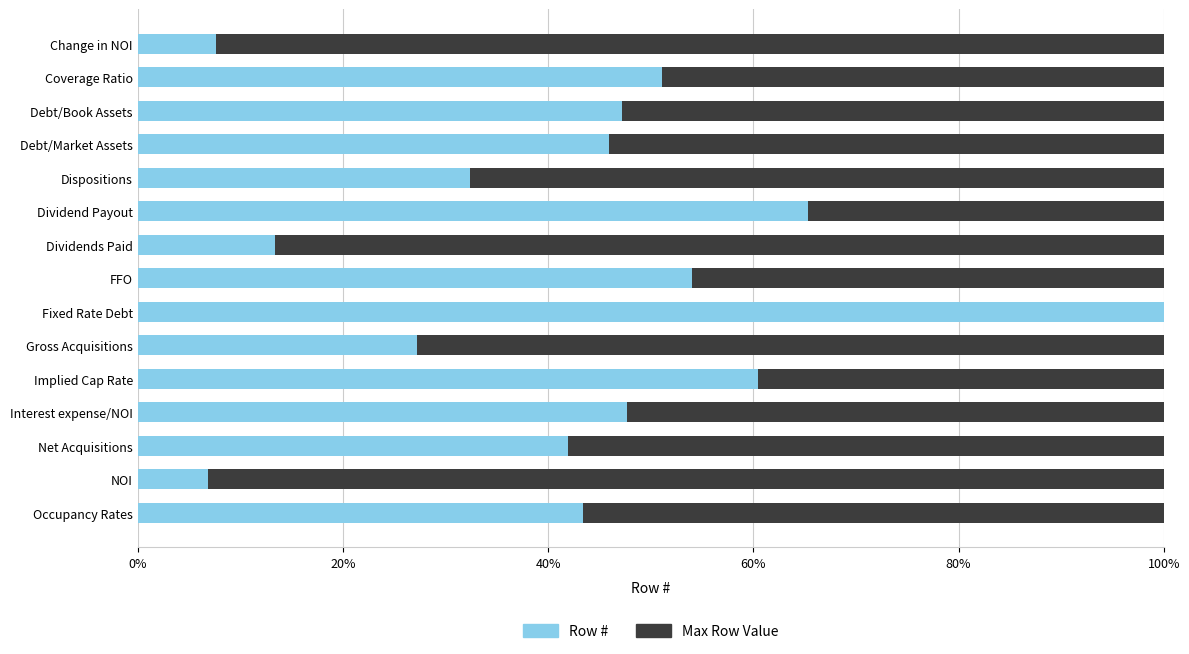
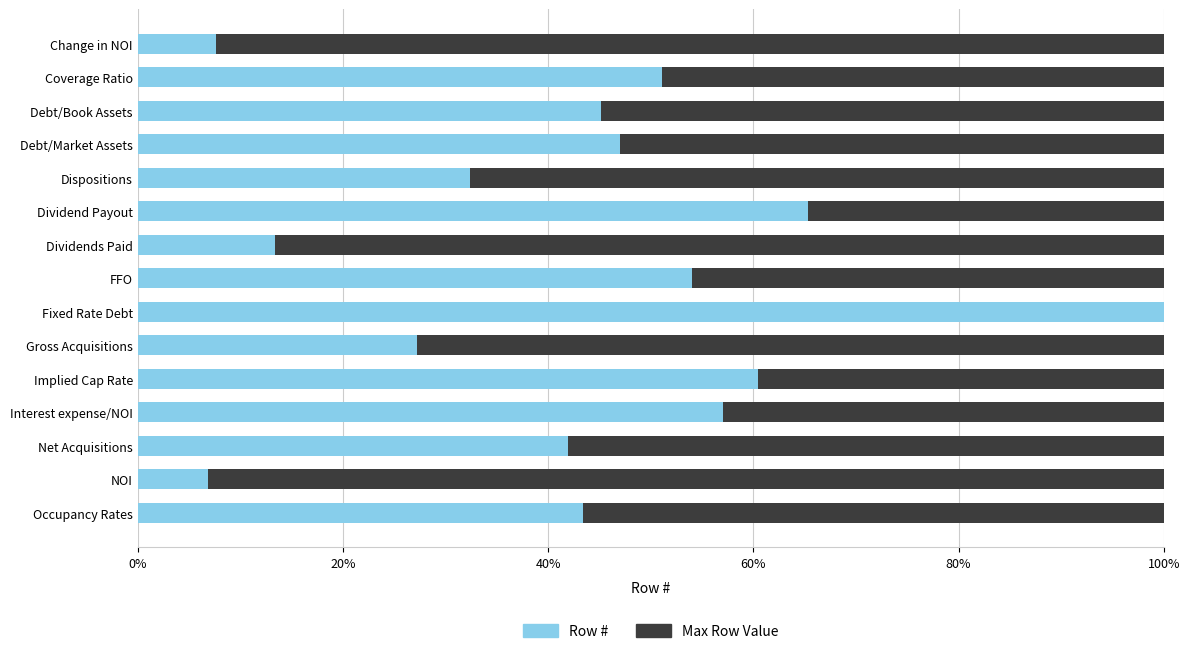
Row #, Debt/Book Assets: 47.2% -> 45.1%
Row #, Debt/Market Assets: 46.0% -> 47.0%
Row #, Interest expense/NOI: 47.7% -> 57.0%
